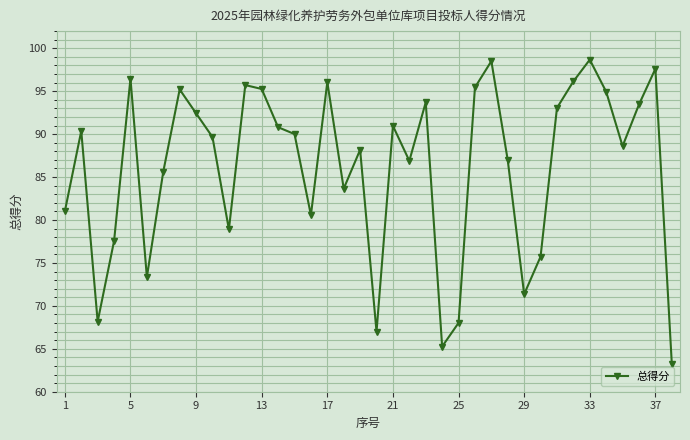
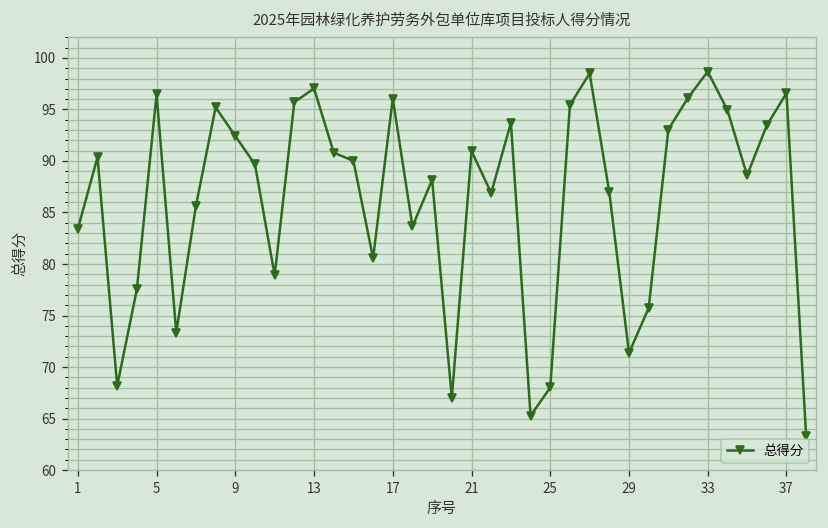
1: 81 -> 83
13: 95 -> 97
37: 98 -> 97
